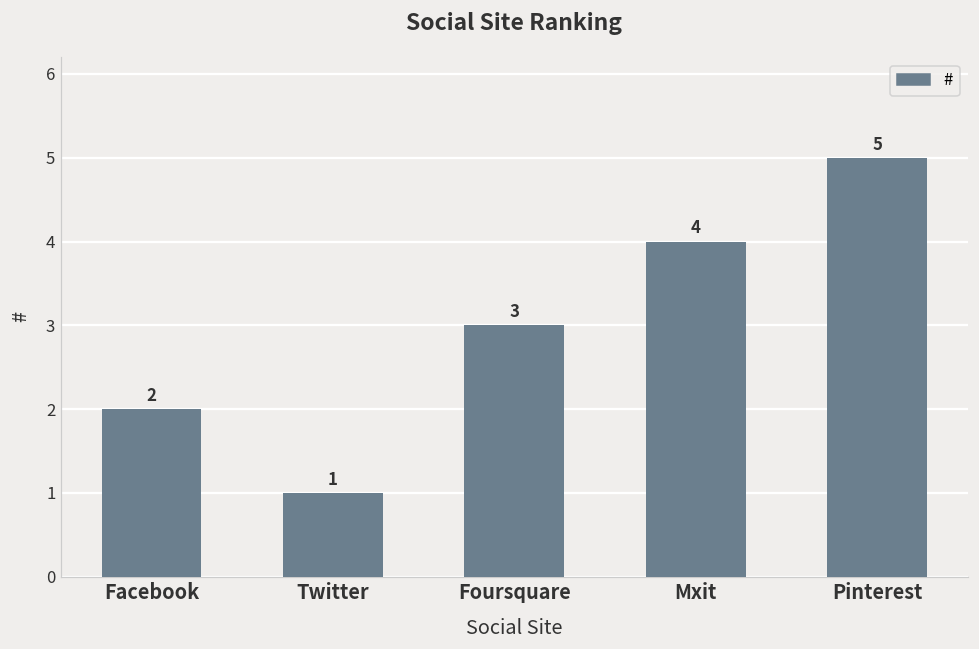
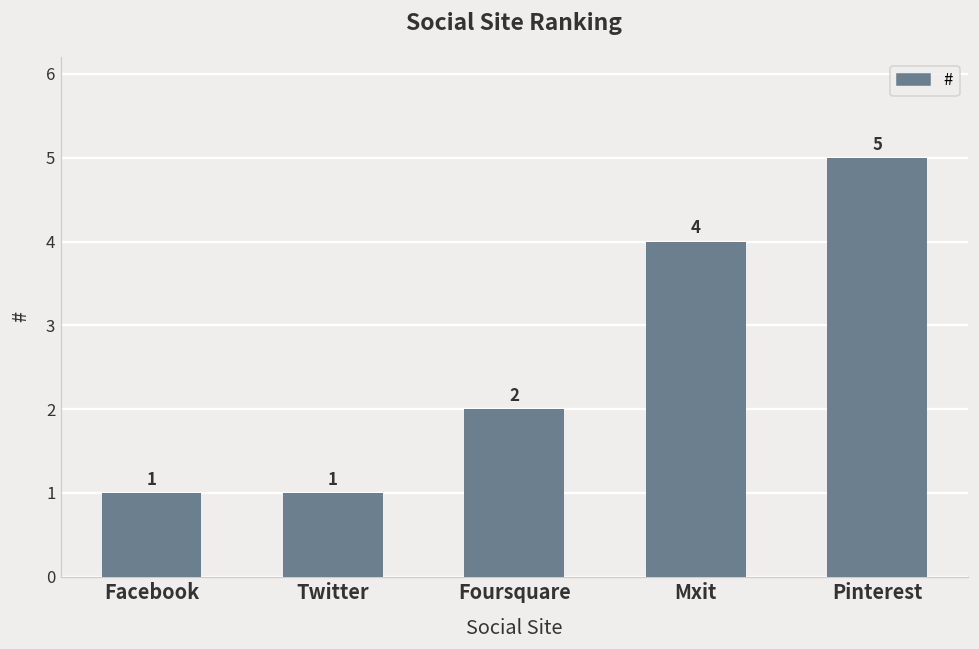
Facebook: 2 -> 1
Foursquare: 3 -> 2
